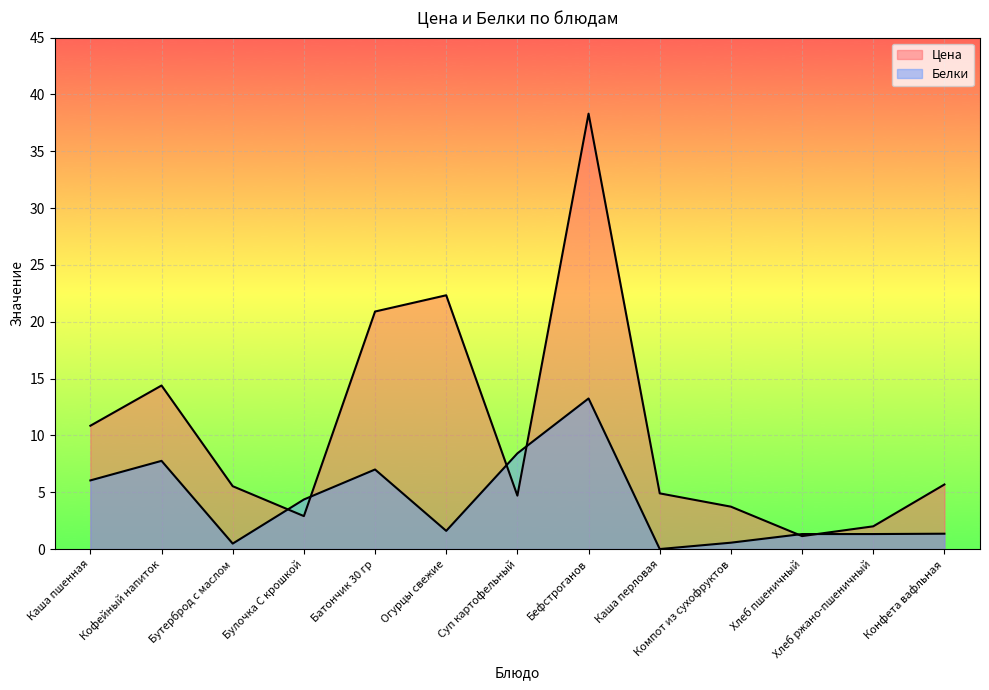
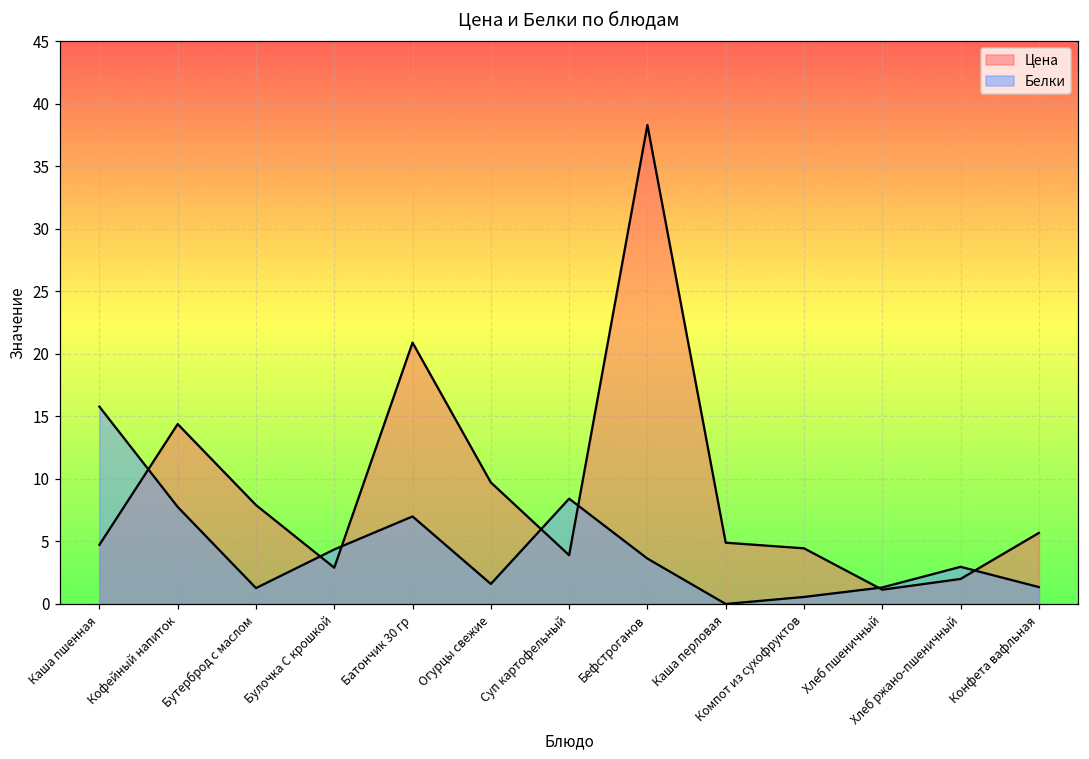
Цена, Каша пшенная: 10.9 -> 4.7
Белки, Каша пшенная: 6.0 -> 15.8
Цена, Бутерброд с маслом: 5.5 -> 7.9
Белки, Бутерброд с маслом: 0.5 -> 1.3
Цена, Огурцы свежие: 22.3 -> 9.7
Цена, Суп картофельный: 4.7 -> 3.9
Белки, Бефстроганов: 13.3 -> 3.6
Цена, Компот из сухофруктов: 3.7 -> 4.5
Белки, Хлеб ржано-пшеничный: 1.3 -> 3.0
